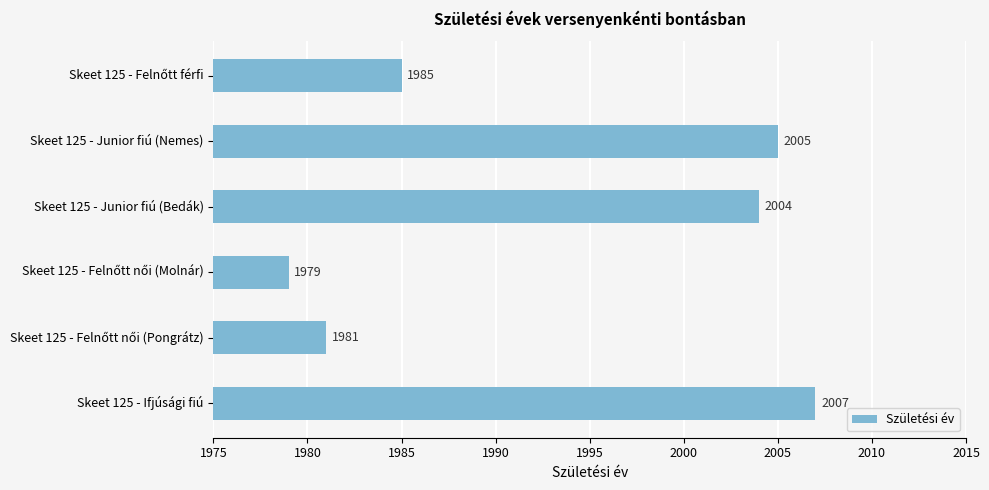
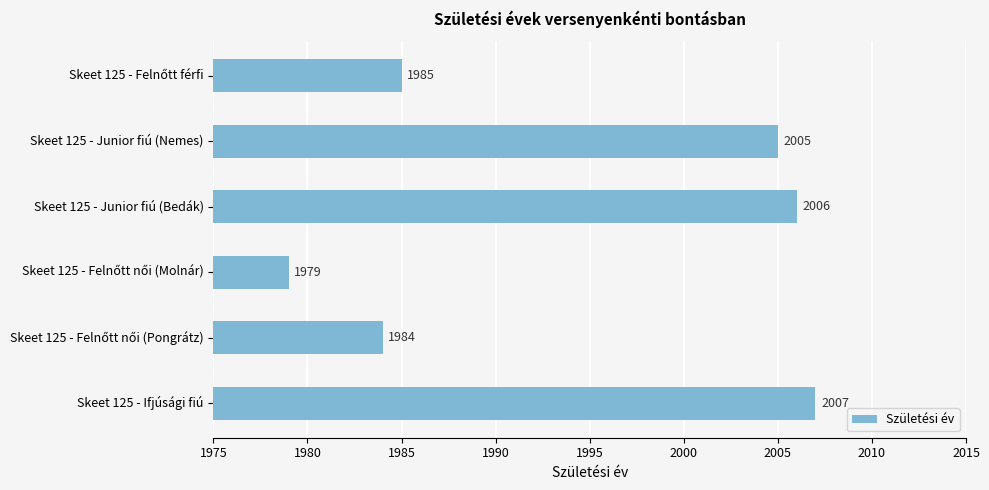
Skeet 125 - Junior fiú (Bedák): 2004 -> 2006
Skeet 125 - Felnőtt női (Pongrátz): 1981 -> 1984
